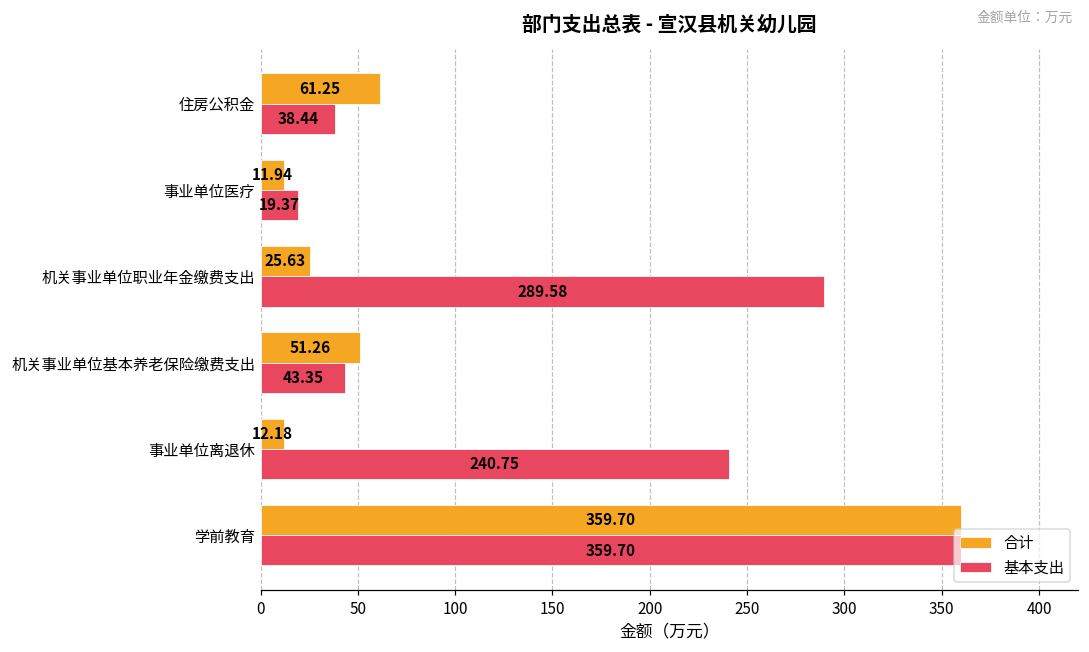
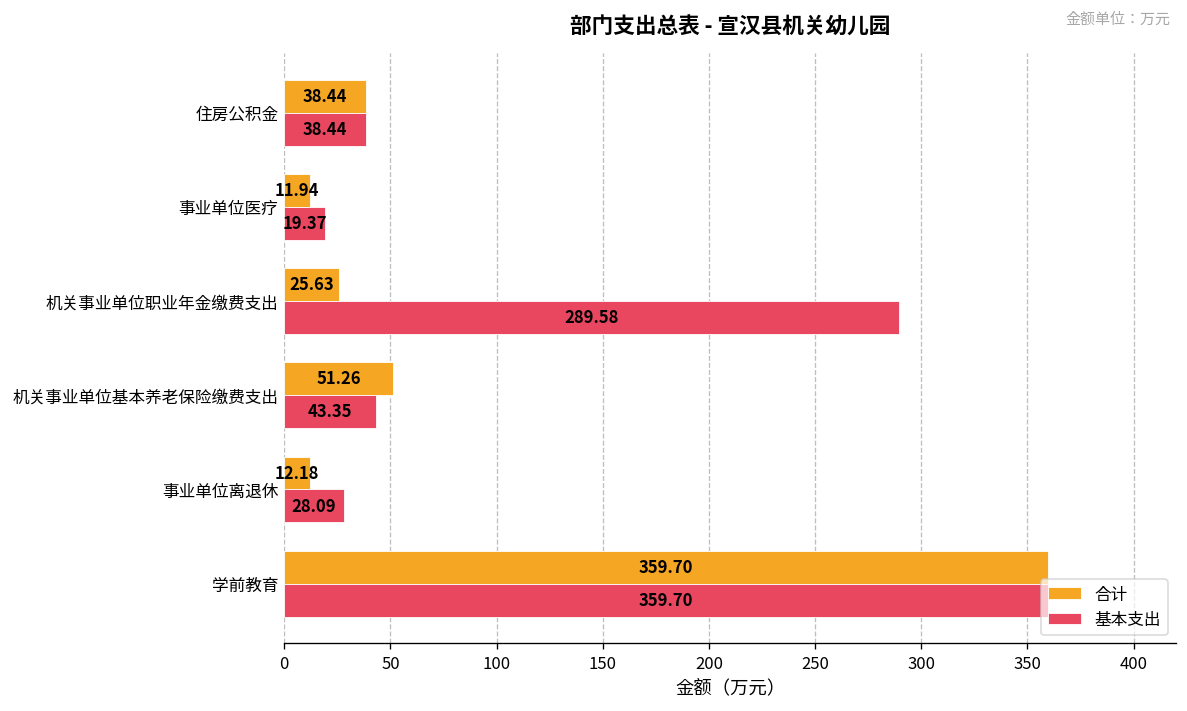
合计, 住房公积金: 61.25 -> 38.44
基本支出, 事业单位离退休: 240.75 -> 28.09
